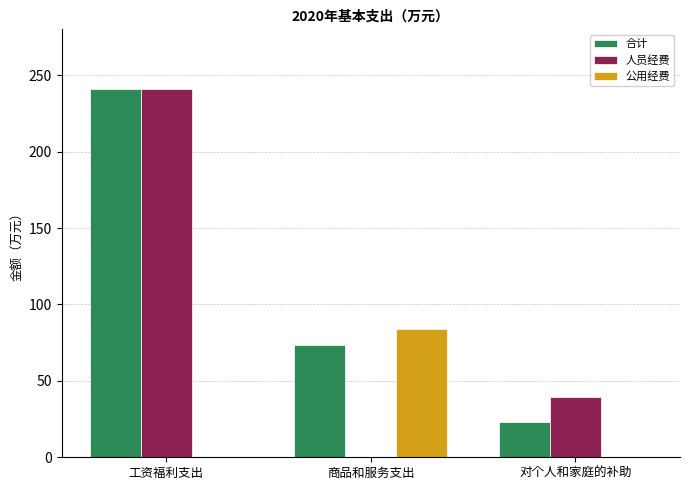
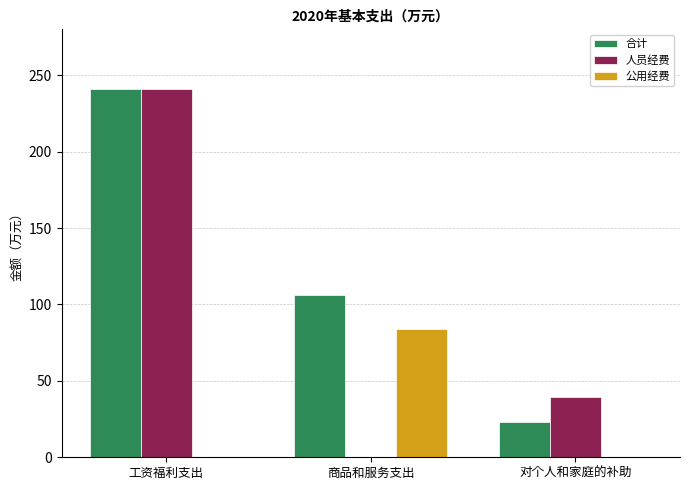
合计, 商品和服务支出: 73 -> 106
